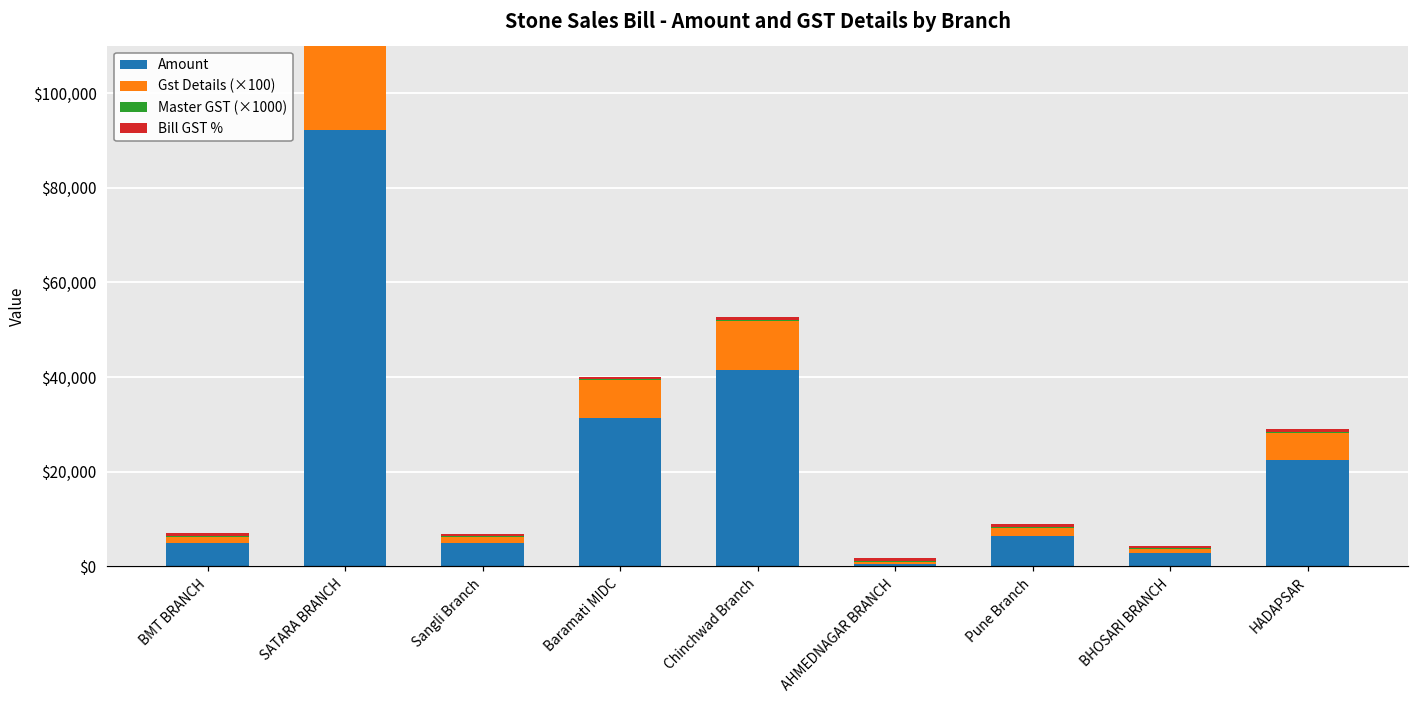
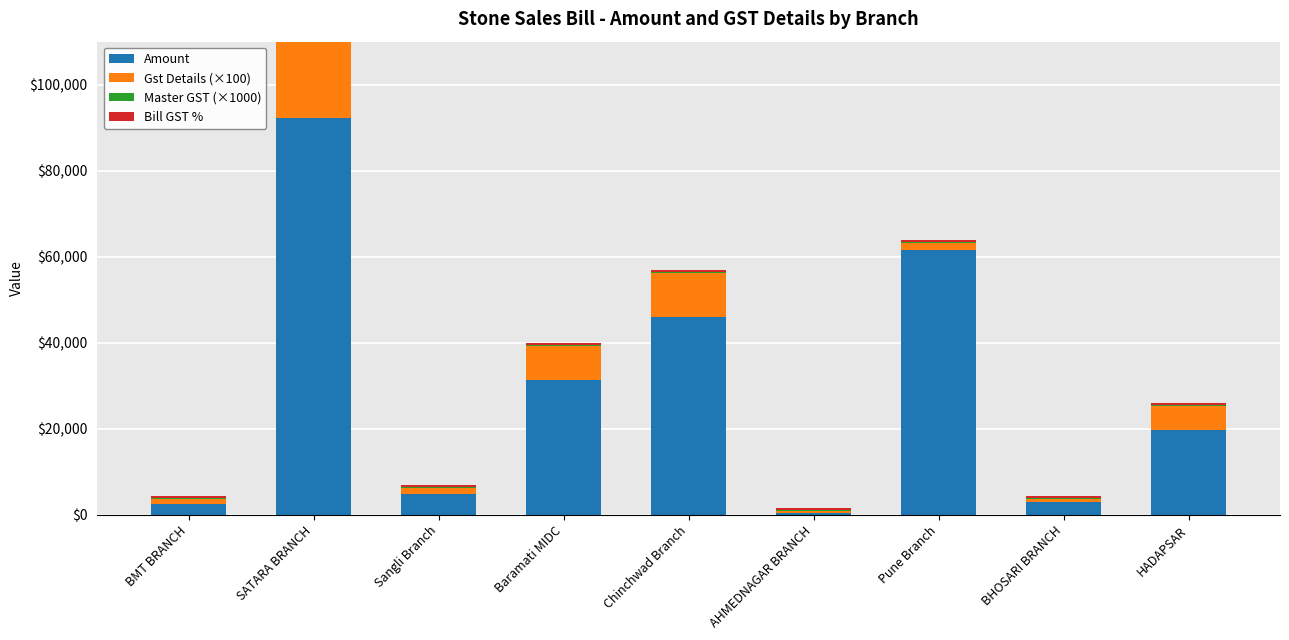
Amount, BMT BRANCH: $5,000 -> $2,000
Amount, Chinchwad Branch: $42,000 -> $46,000
Amount, Pune Branch: $6,000 -> $62,000
Amount, HADAPSAR: $23,000 -> $20,000
